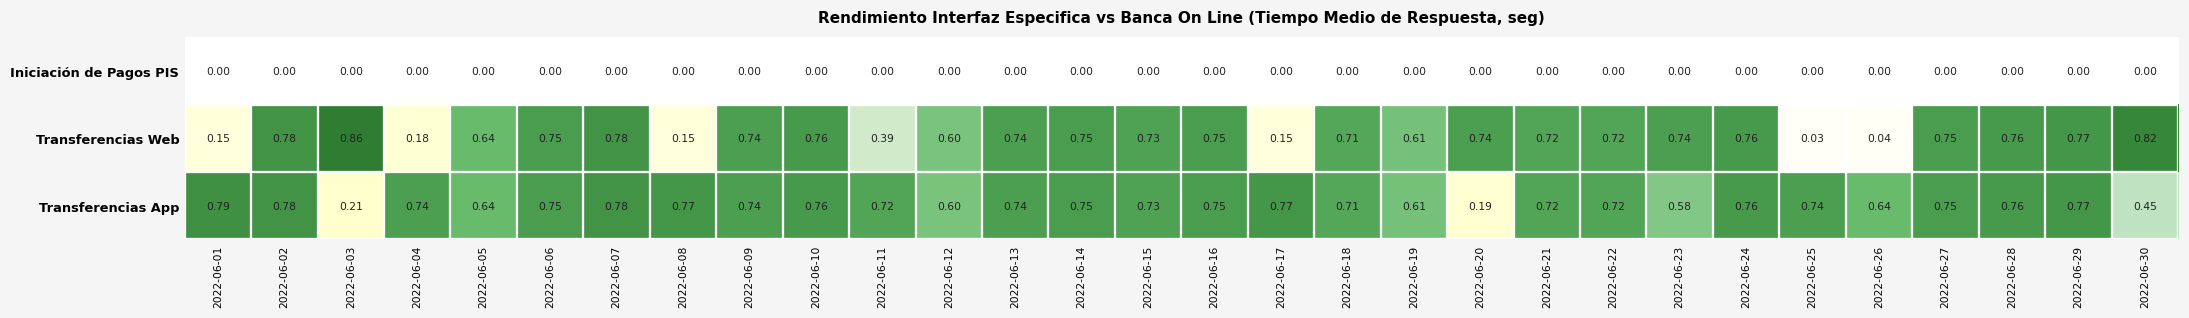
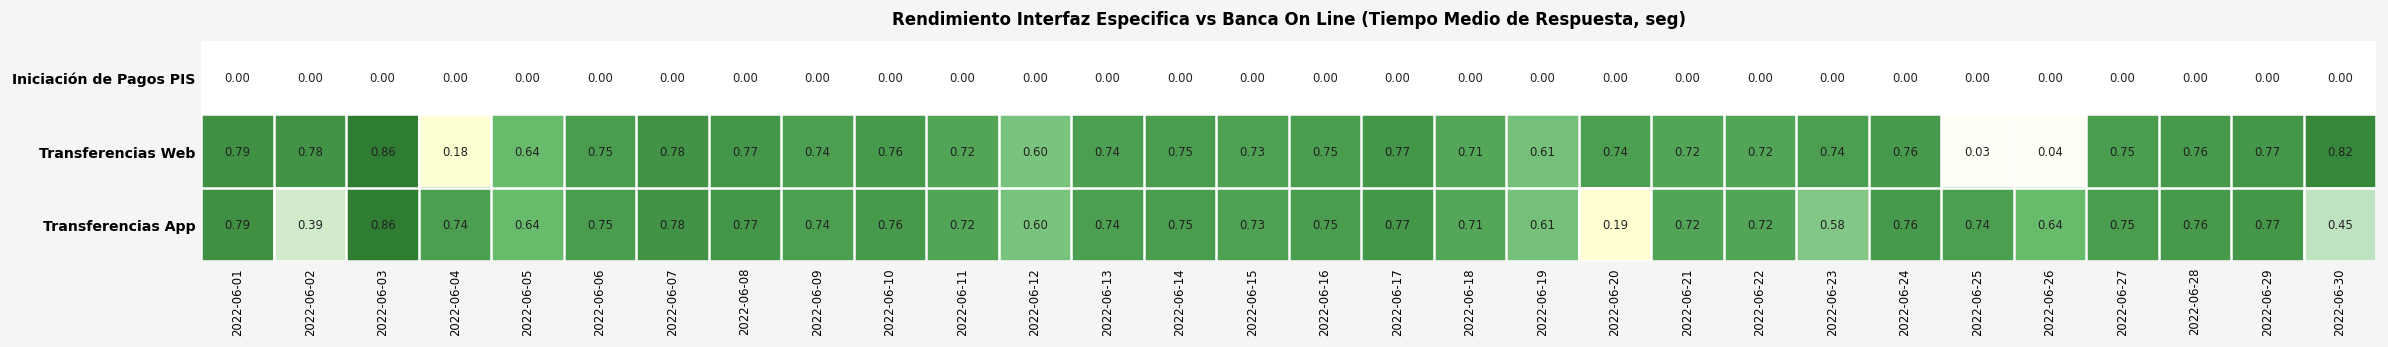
Transferencias Web, 2022-06-01: 0.15 -> 0.79
Transferencias Web, 2022-06-08: 0.15 -> 0.77
Transferencias Web, 2022-06-11: 0.39 -> 0.72
Transferencias Web, 2022-06-17: 0.15 -> 0.77
Transferencias App, 2022-06-02: 0.78 -> 0.39
Transferencias App, 2022-06-03: 0.21 -> 0.86
